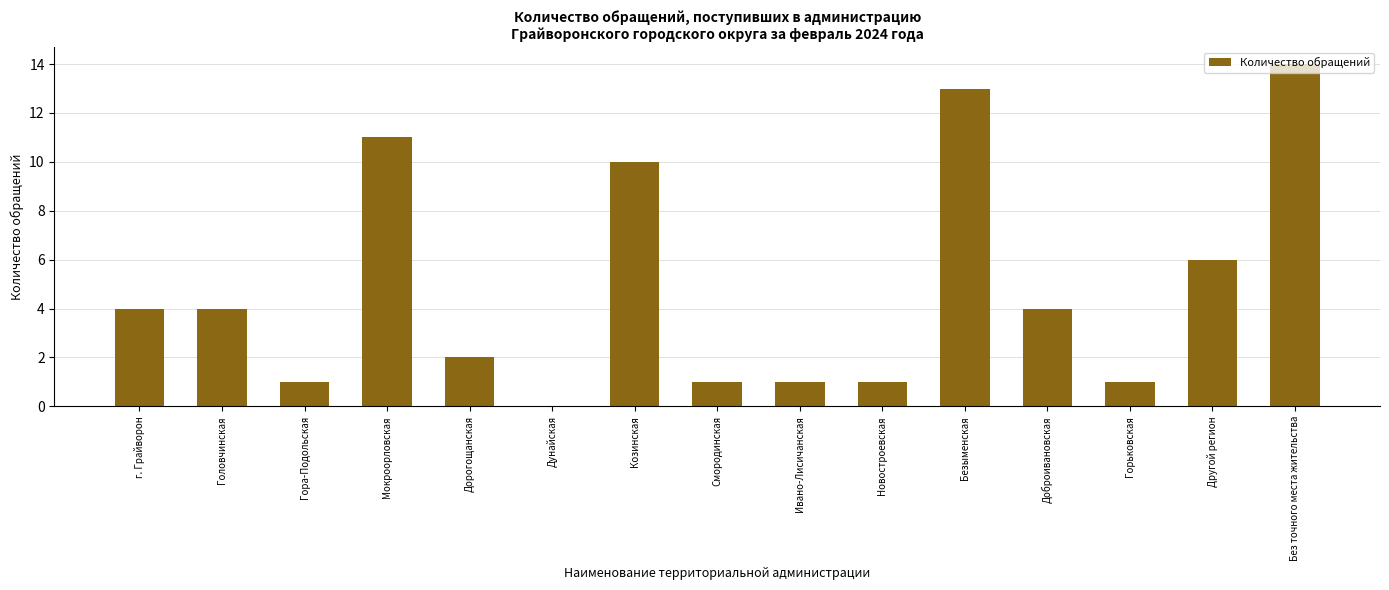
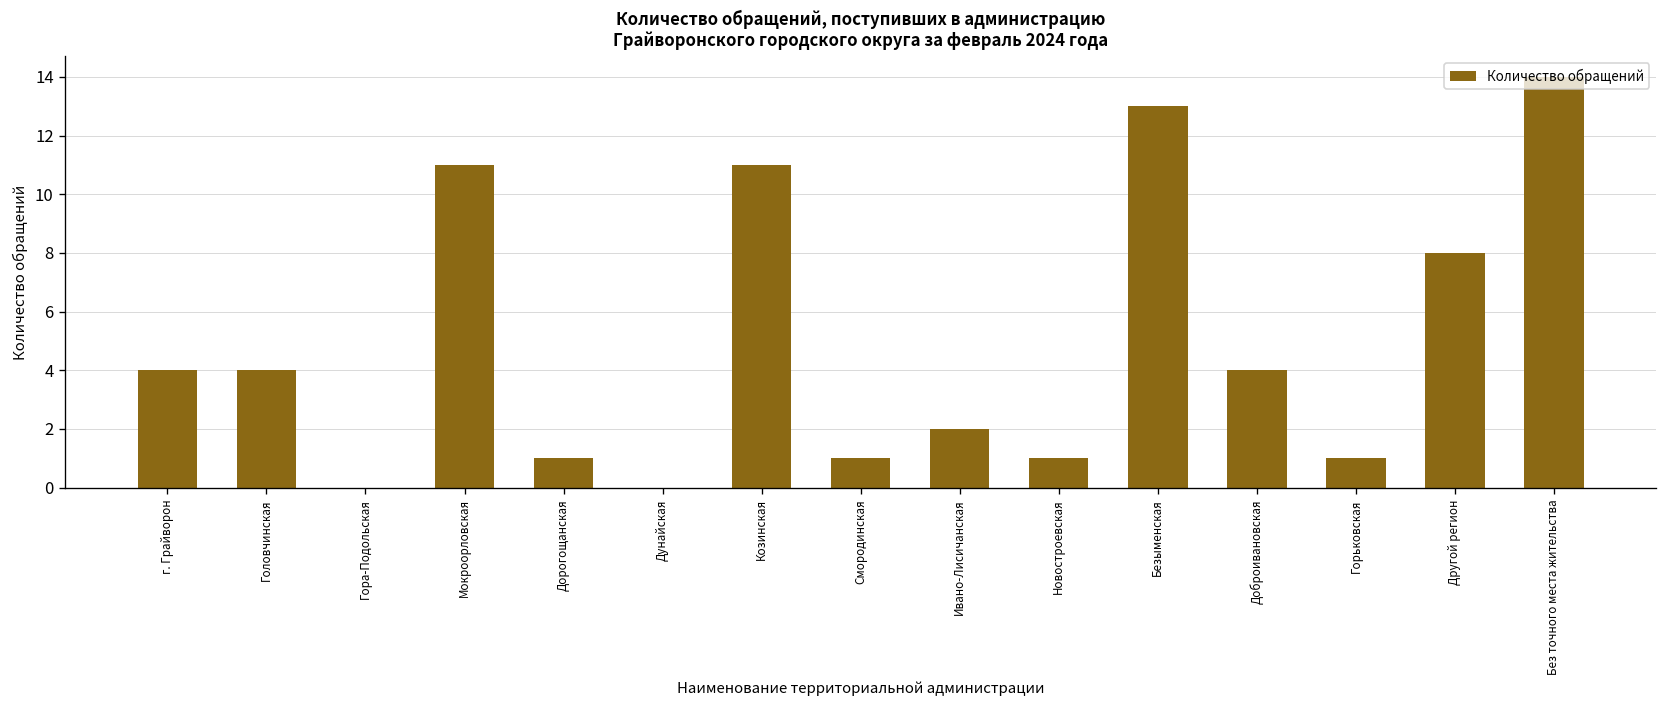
Гора-Подольская: 1 -> 0
Дорогощанская: 2 -> 1
Козинская: 10 -> 11
Ивано-Лисичанская: 1 -> 2
Другой регион: 6 -> 8
